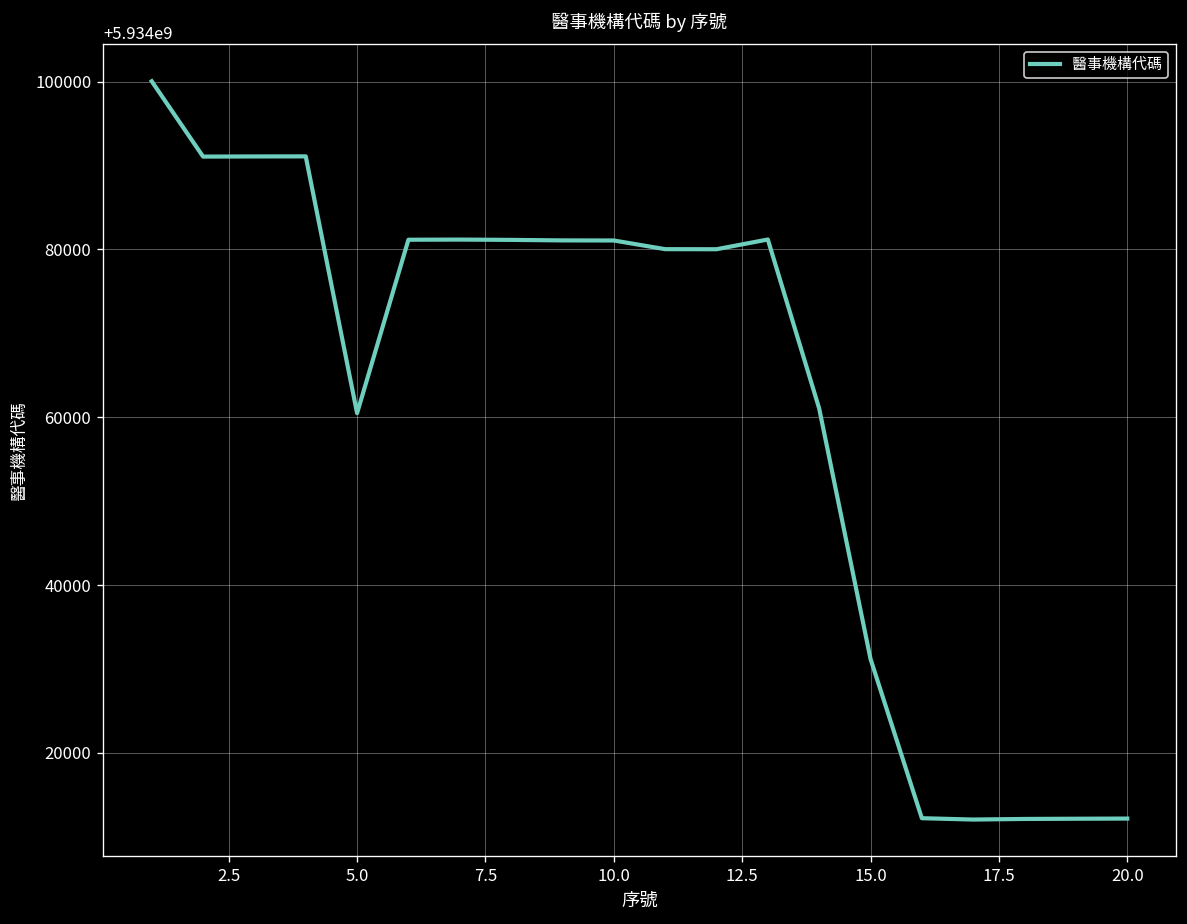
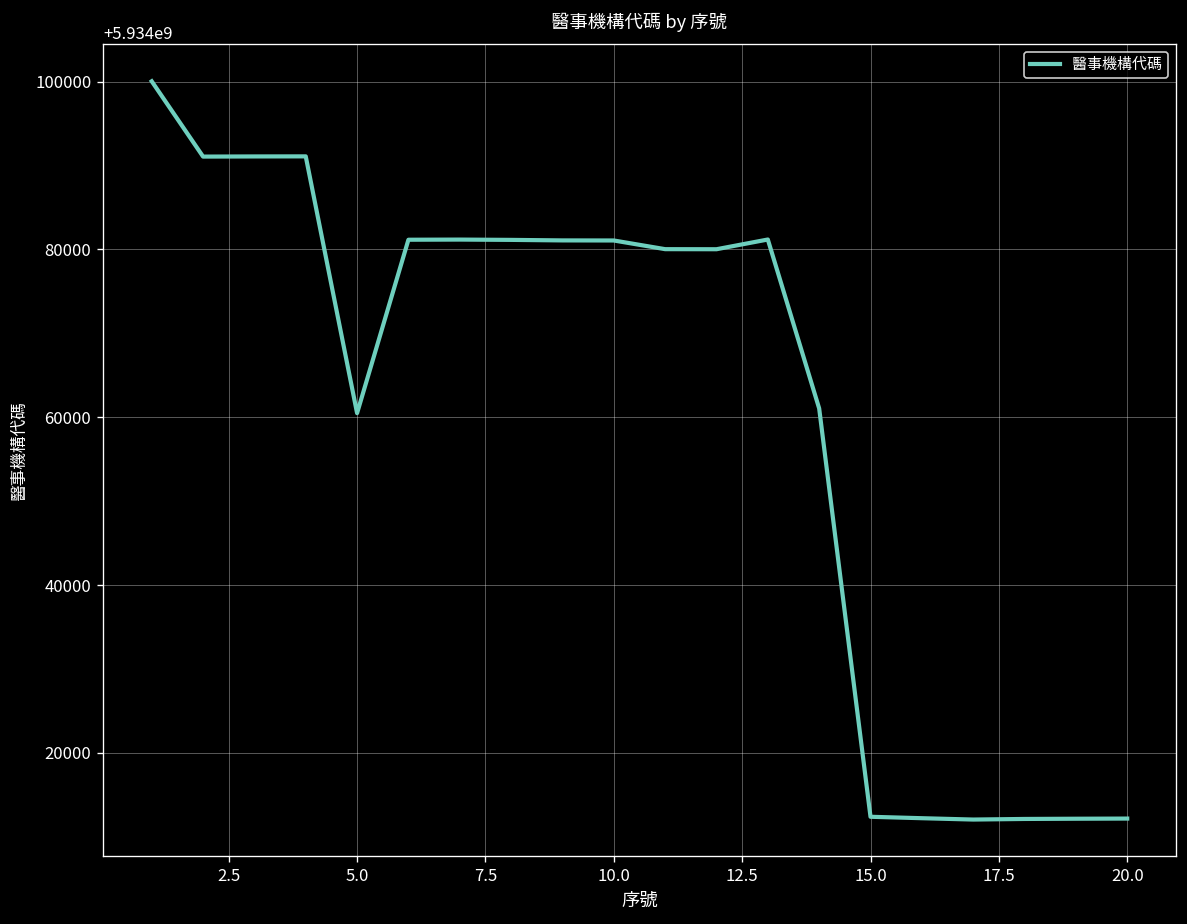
15.0: 5934031000 -> 5934012000
